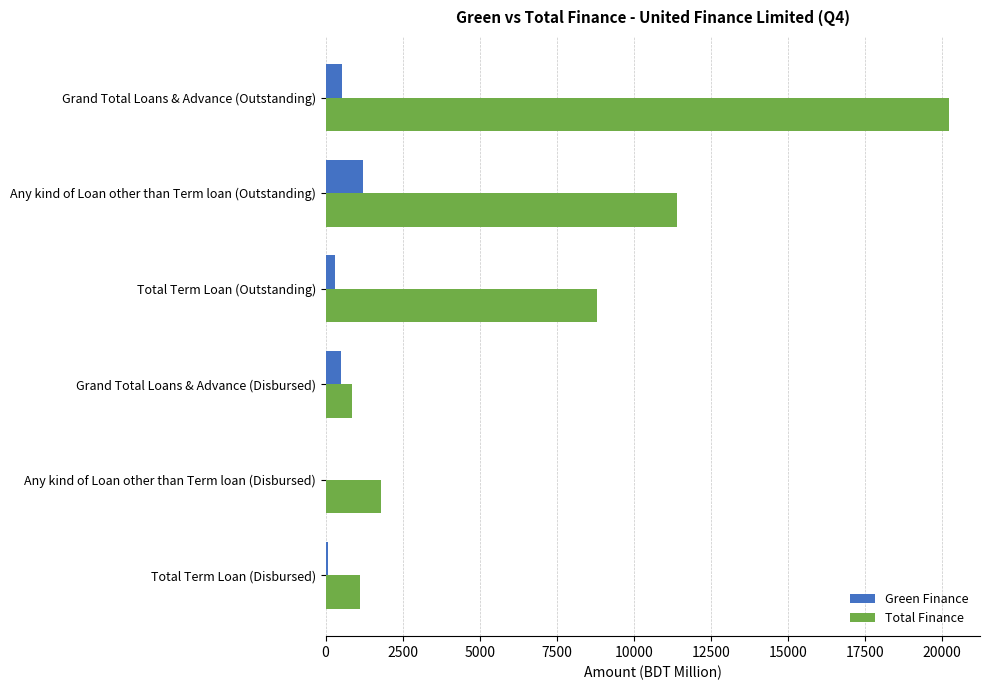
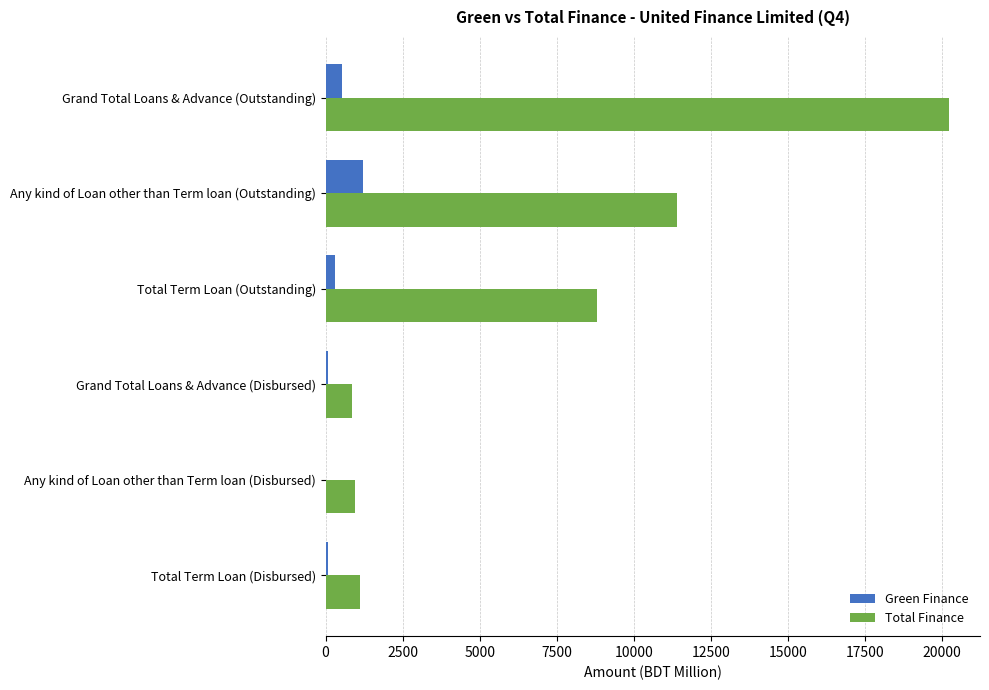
Green Finance, Grand Total Loans & Advance (Disbursed): 500 -> 100
Total Finance, Any kind of Loan other than Term loan (Disbursed): 1800 -> 1000
